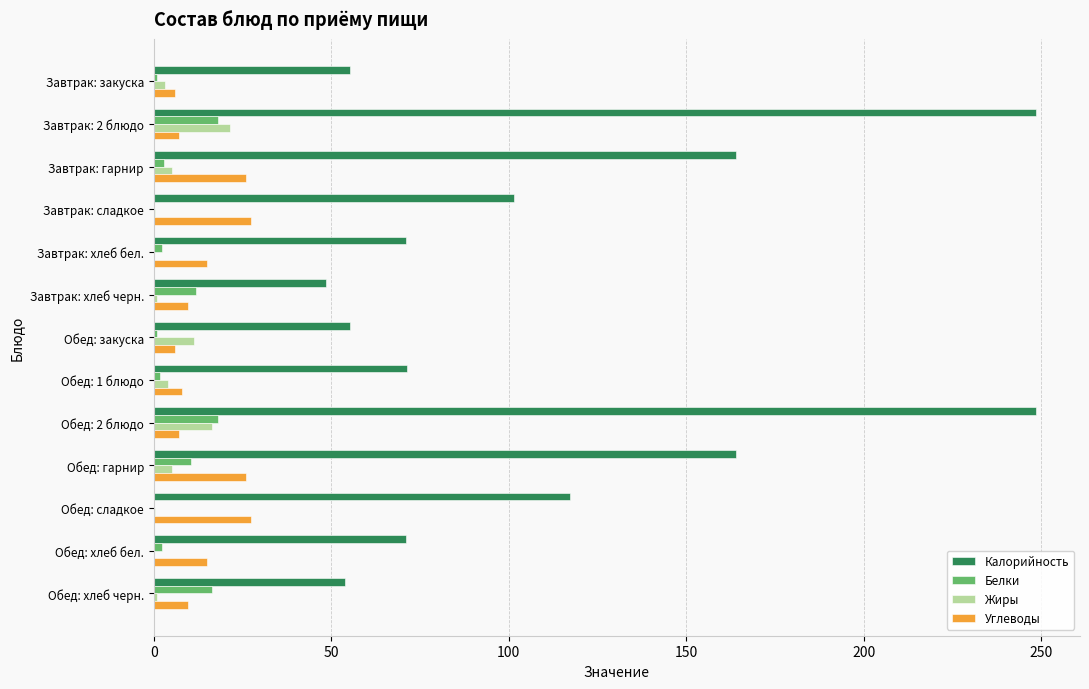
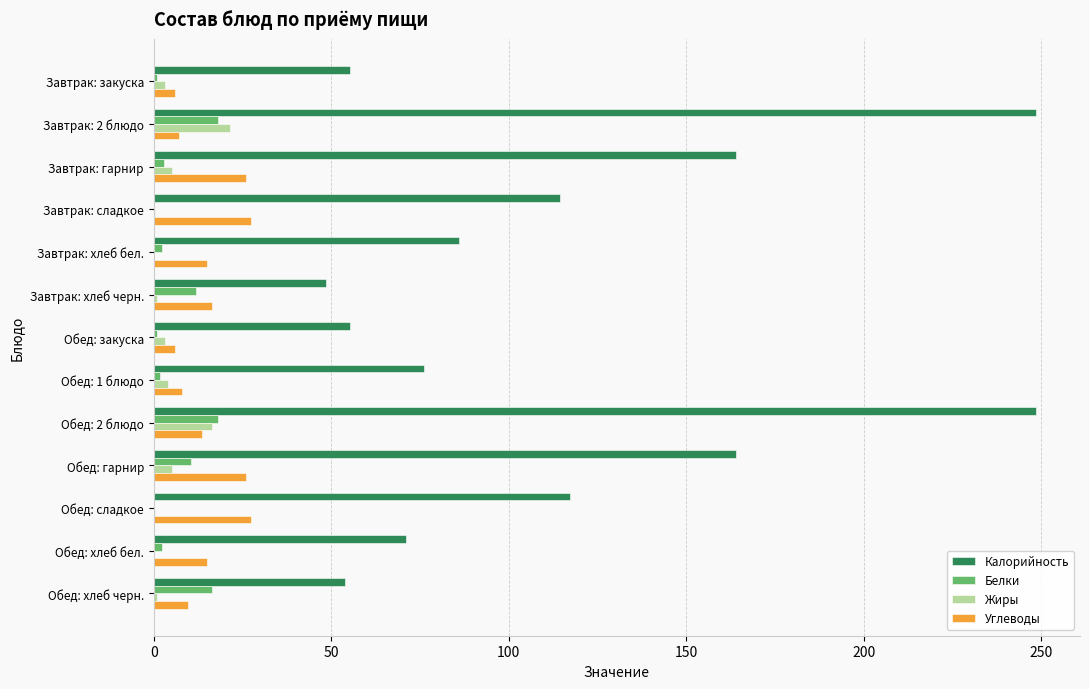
Калорийность, Завтрак: сладкое: 102 -> 115
Калорийность, Завтрак: хлеб бел.: 71 -> 86
Углеводы, Завтрак: хлеб черн.: 10 -> 16
Жиры, Обед: закуска: 11 -> 3
Калорийность, Обед: 1 блюдо: 71 -> 76
Углеводы, Обед: 2 блюдо: 7 -> 14
